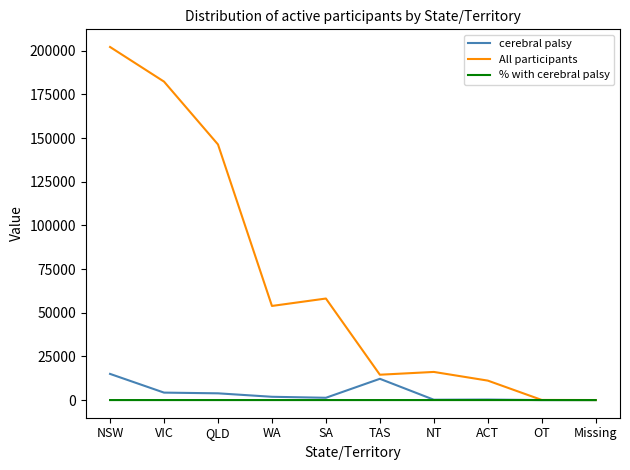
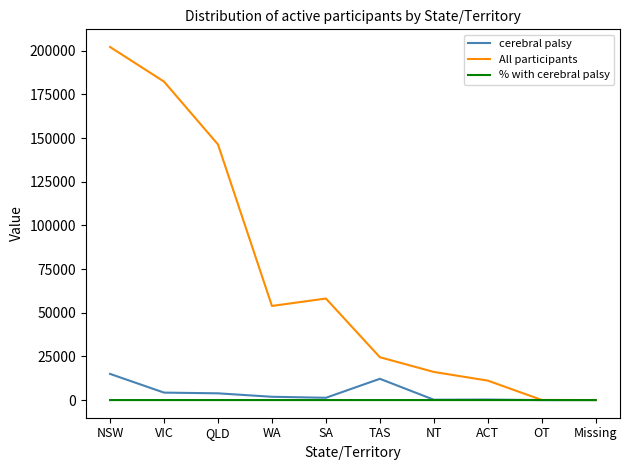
All participants, TAS: 15000 -> 25000
